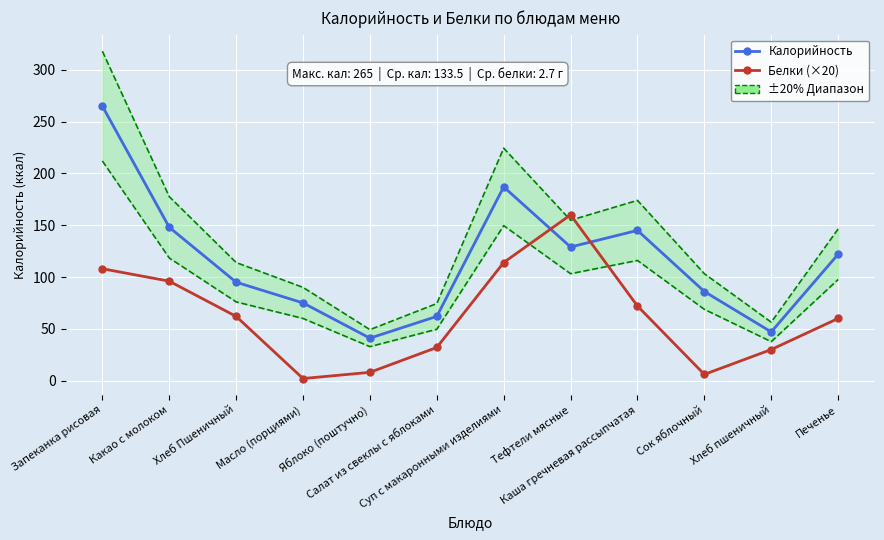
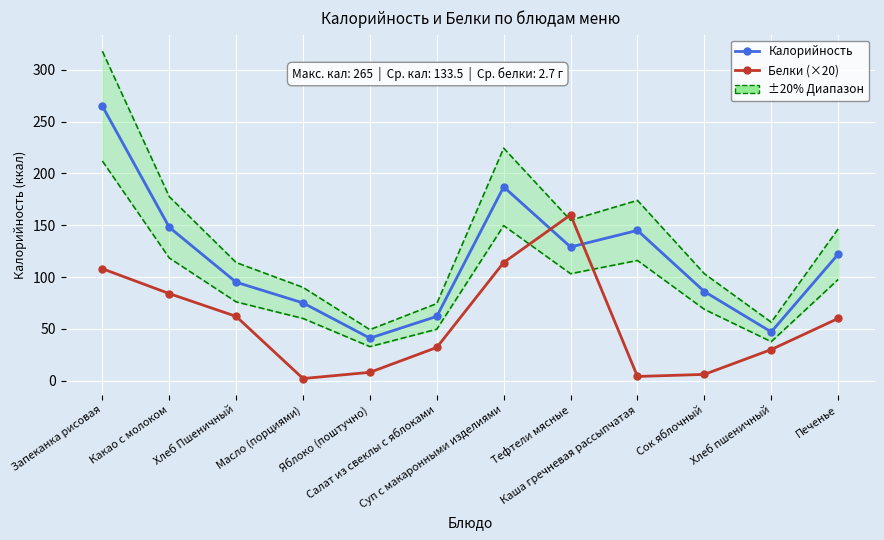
Белки (×20), Какао с молоком: 96 -> 84
Белки (×20), Каша гречневая рассыпчатая: 72 -> 4
